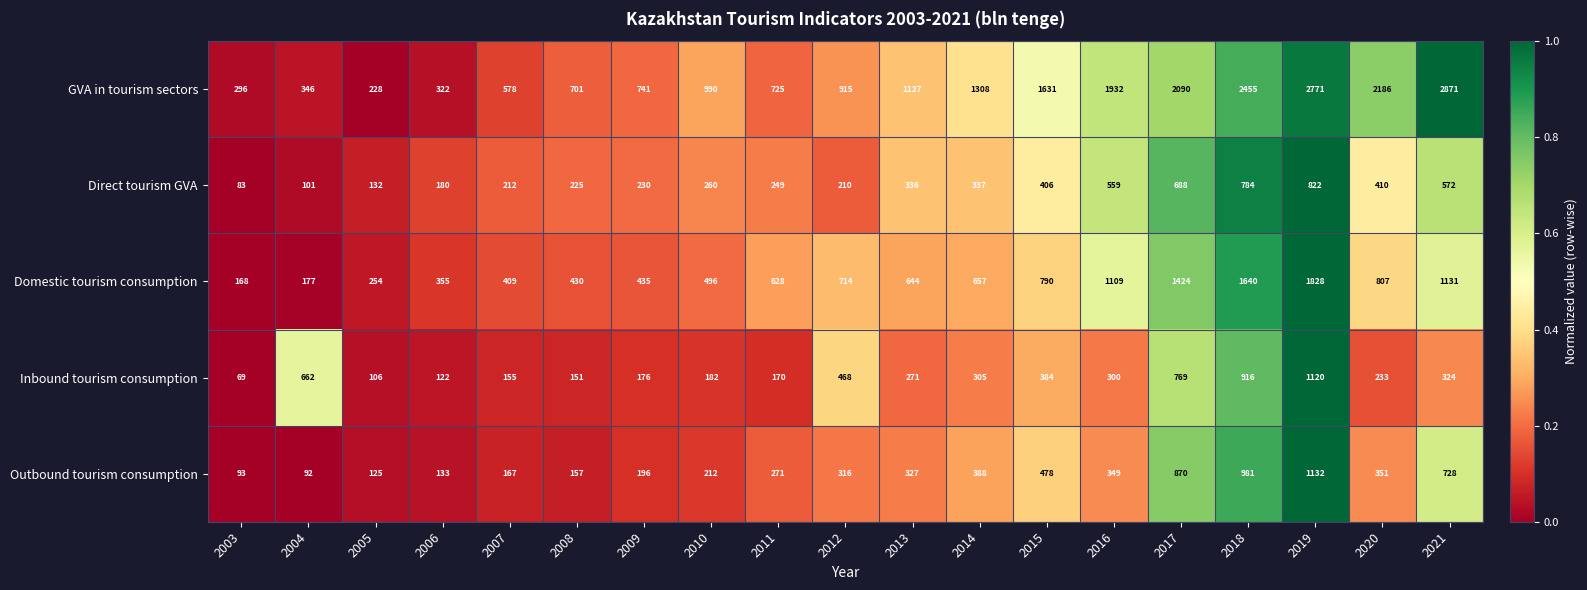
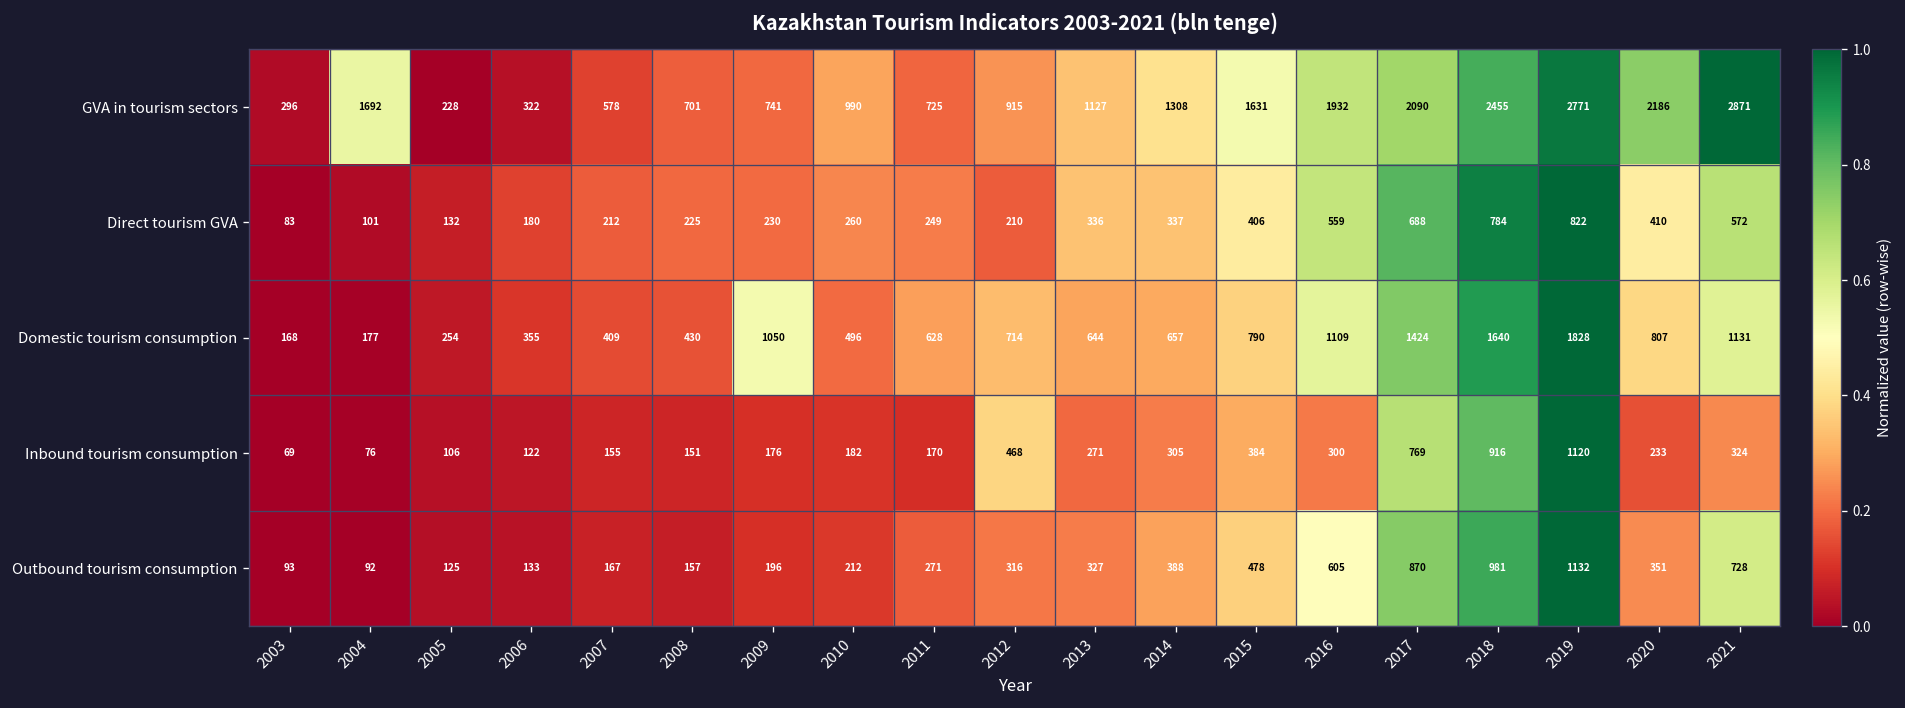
GVA in tourism sectors, 2004: 346 -> 1692
Domestic tourism consumption, 2009: 435 -> 1050
Inbound tourism consumption, 2004: 662 -> 76
Outbound tourism consumption, 2016: 349 -> 605
